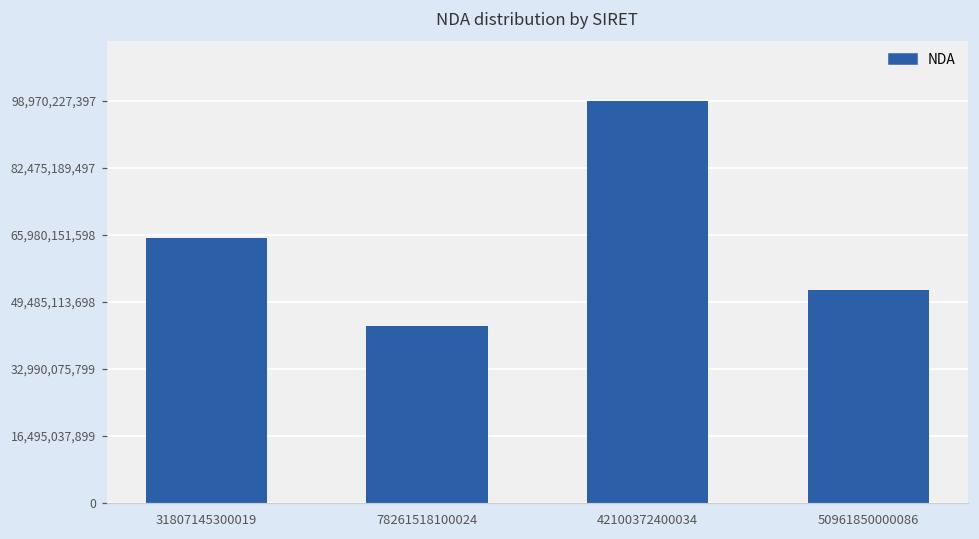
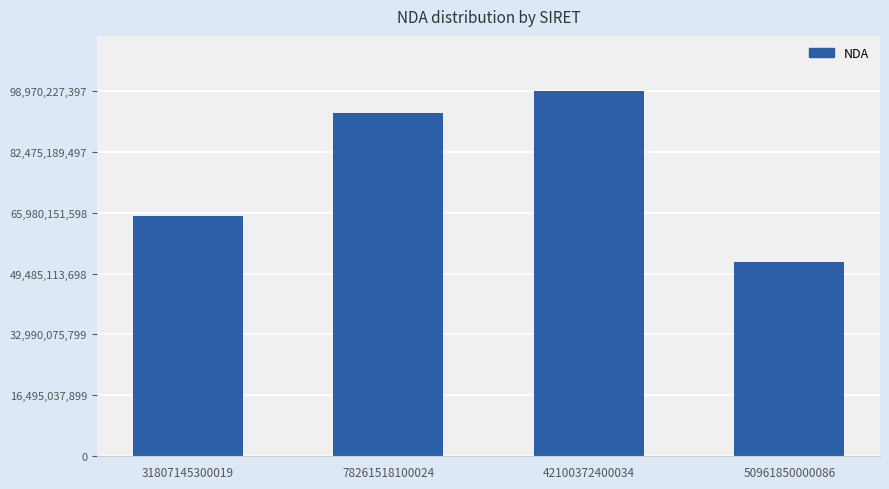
78261518100024: 44,000,000,000 -> 93,000,000,000
